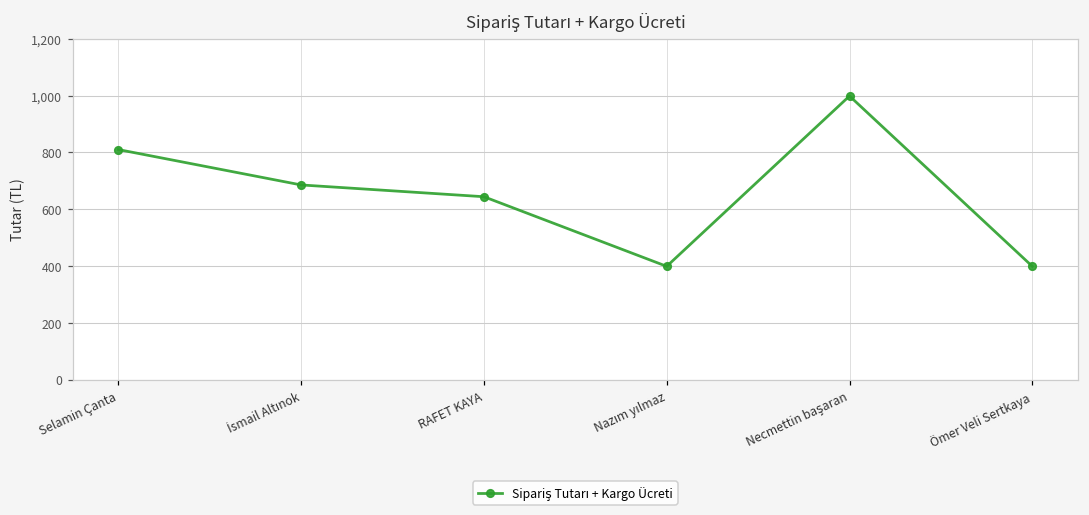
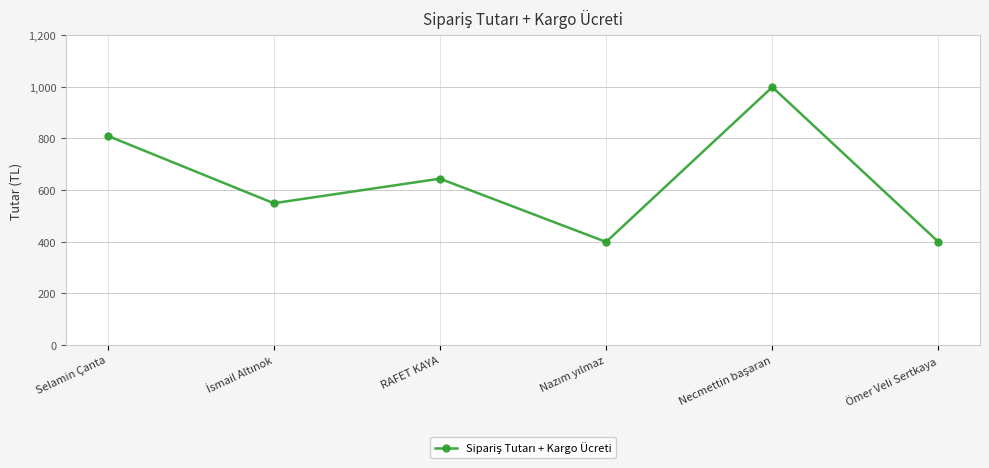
İsmail Altınok: 690 -> 550
